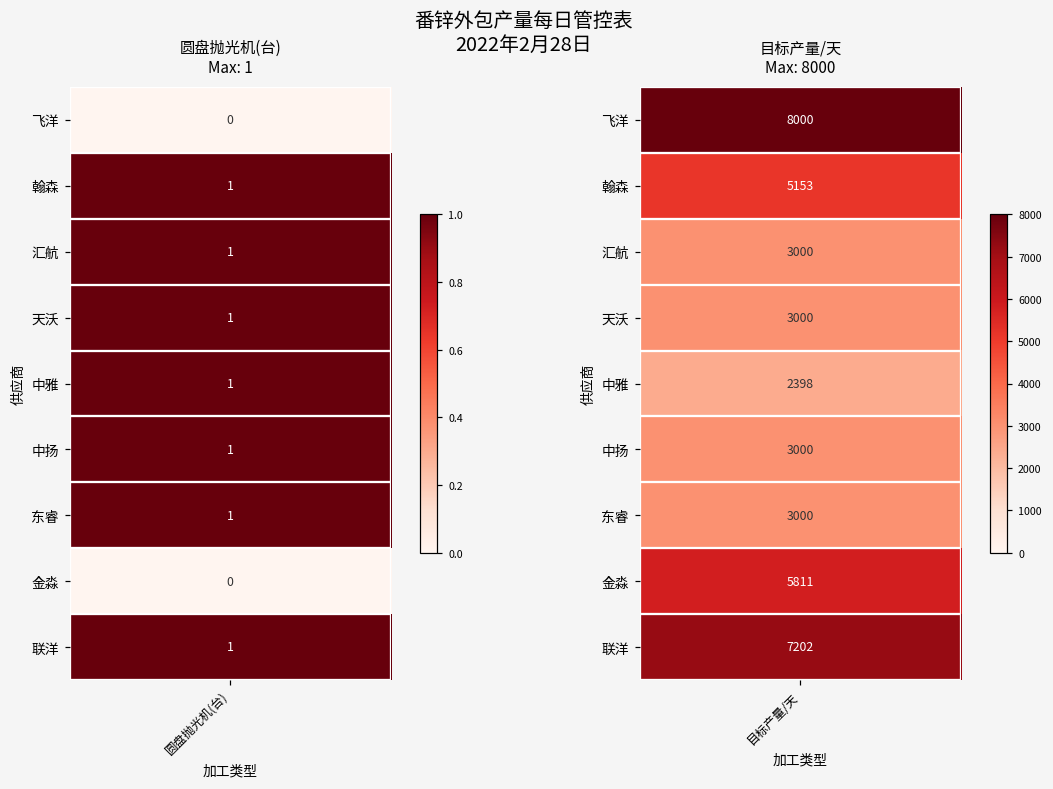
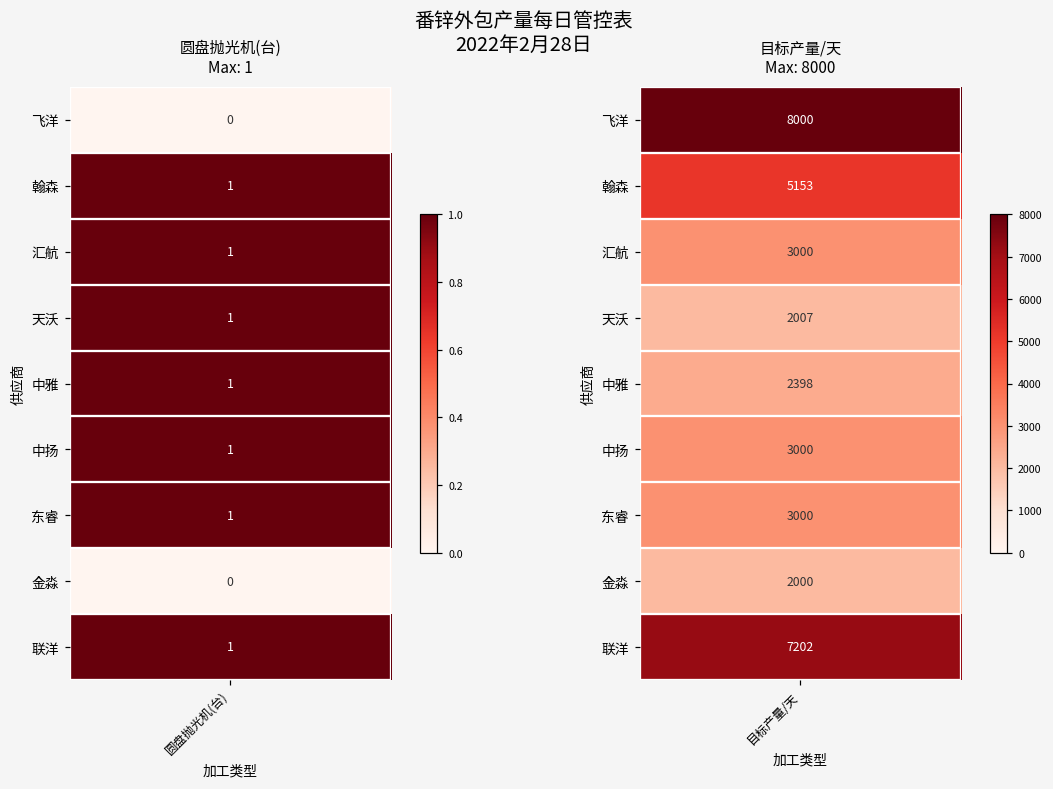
目标产量/天 Max: 8000, 天沃, 目标产量/天: 3000 -> 2007
目标产量/天 Max: 8000, 金淼, 目标产量/天: 5811 -> 2000
